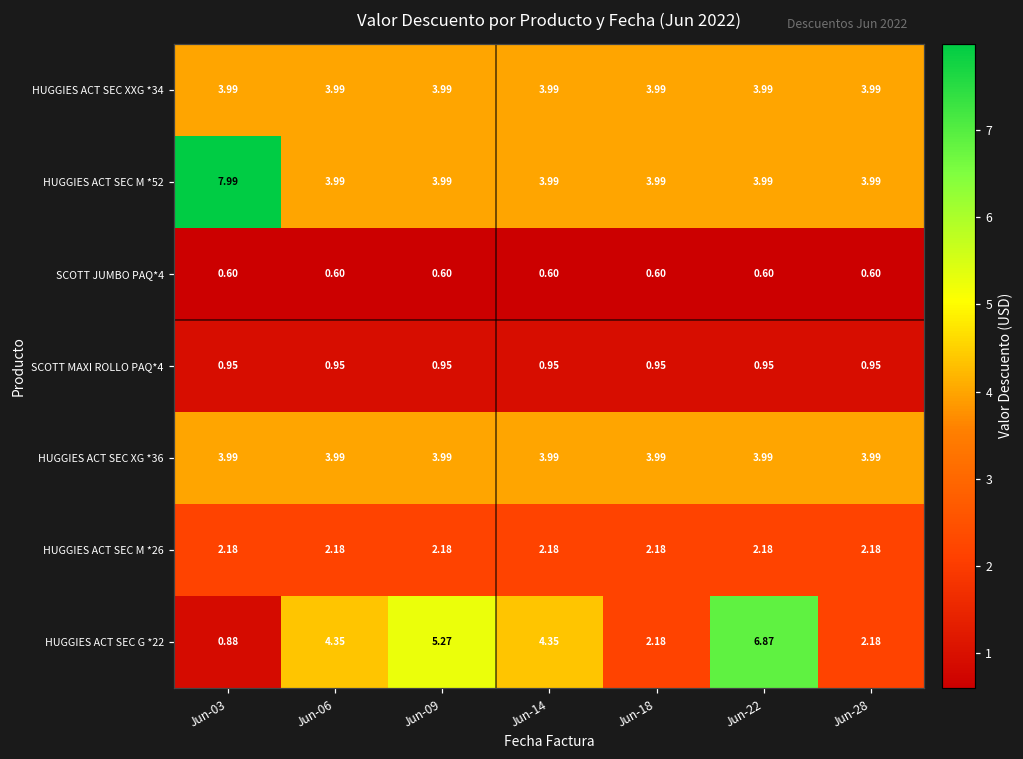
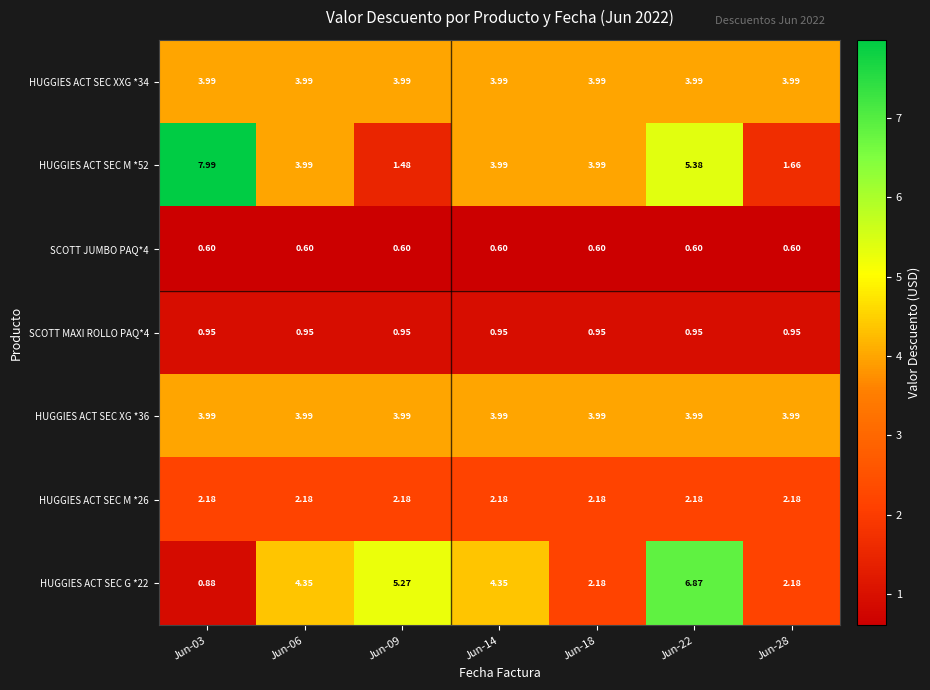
HUGGIES ACT SEC M *52, Jun-09: 3.99 -> 1.48
HUGGIES ACT SEC M *52, Jun-22: 3.99 -> 5.38
HUGGIES ACT SEC M *52, Jun-28: 3.99 -> 1.66
